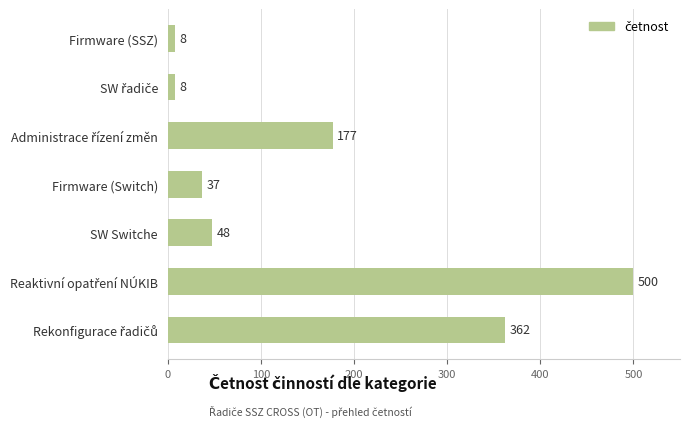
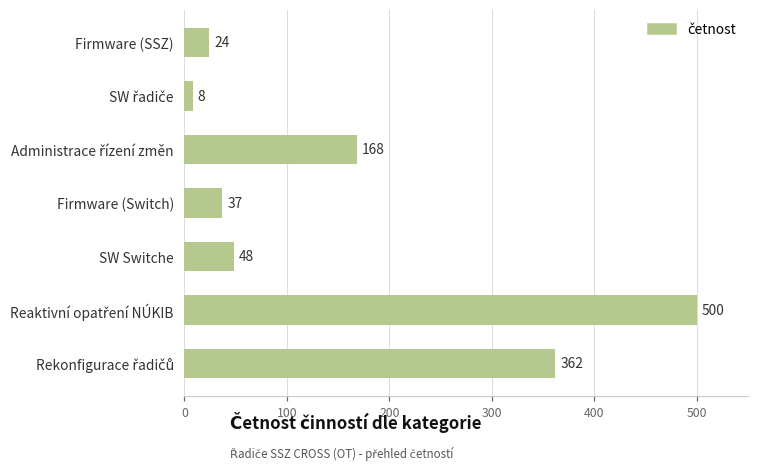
Firmware (SSZ): 8 -> 24
Administrace řízení změn: 177 -> 168
